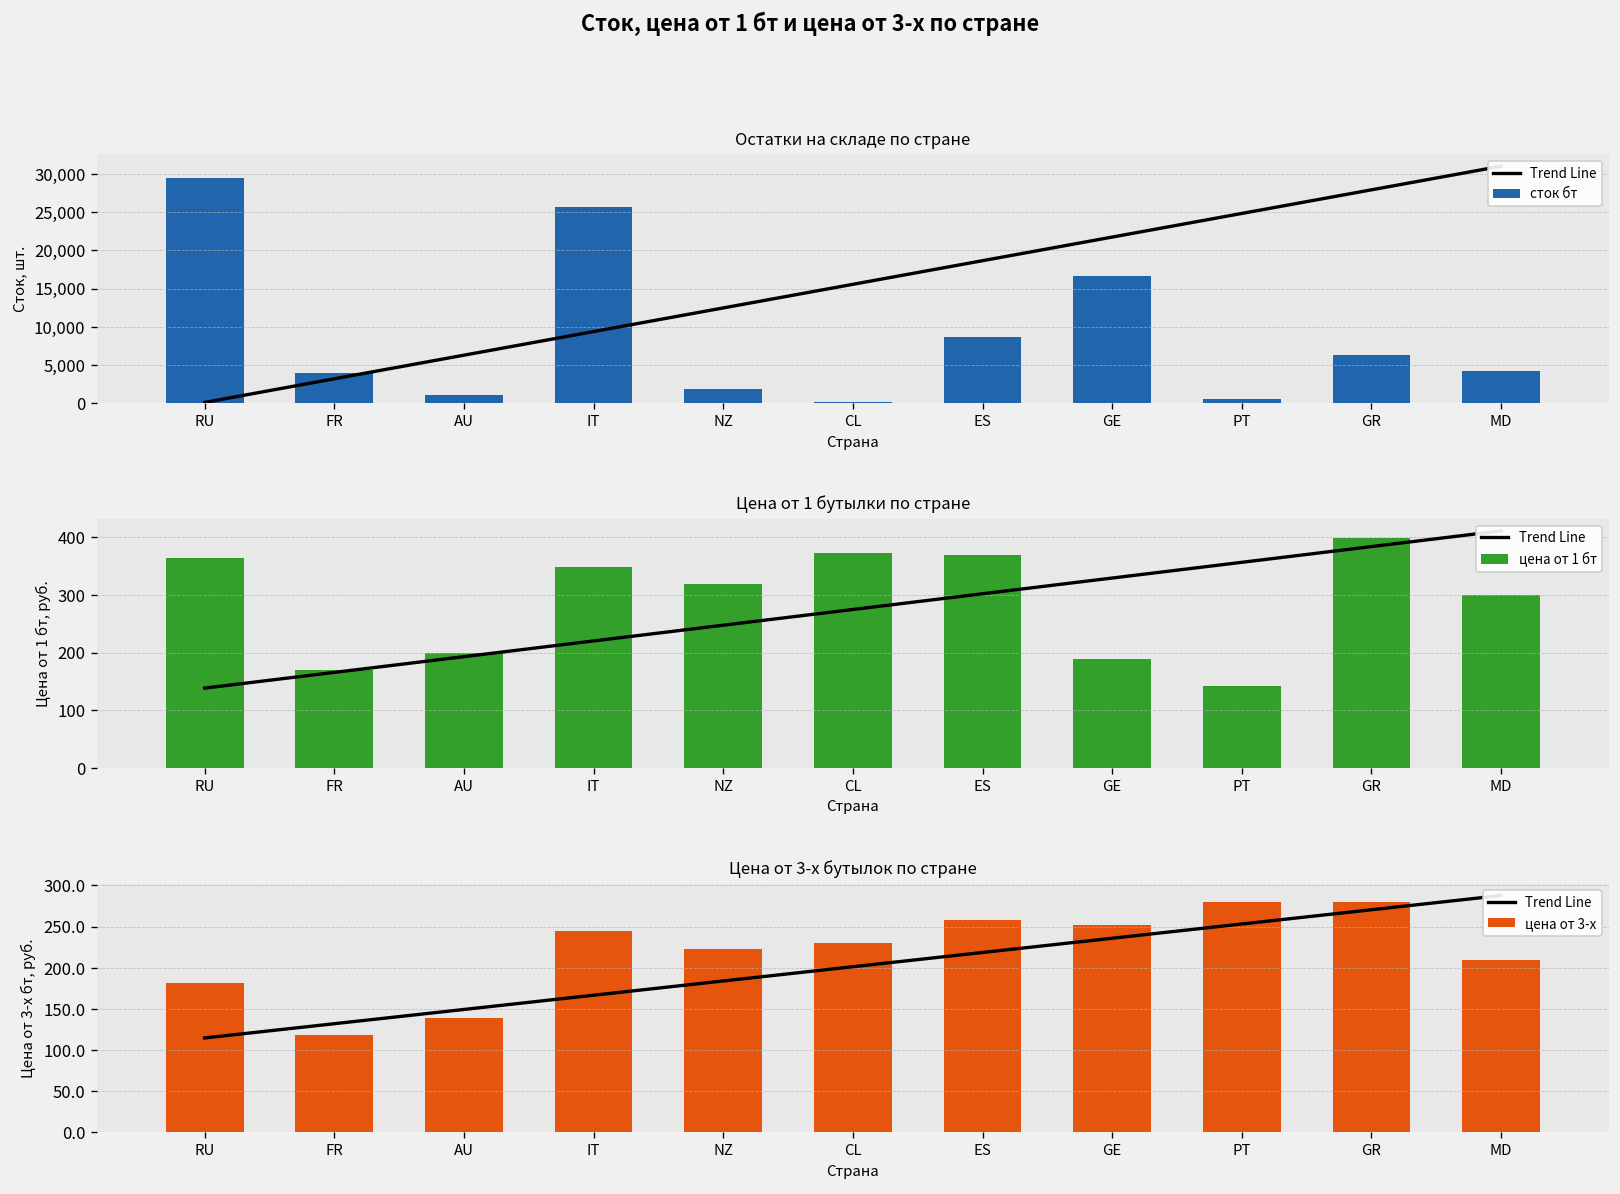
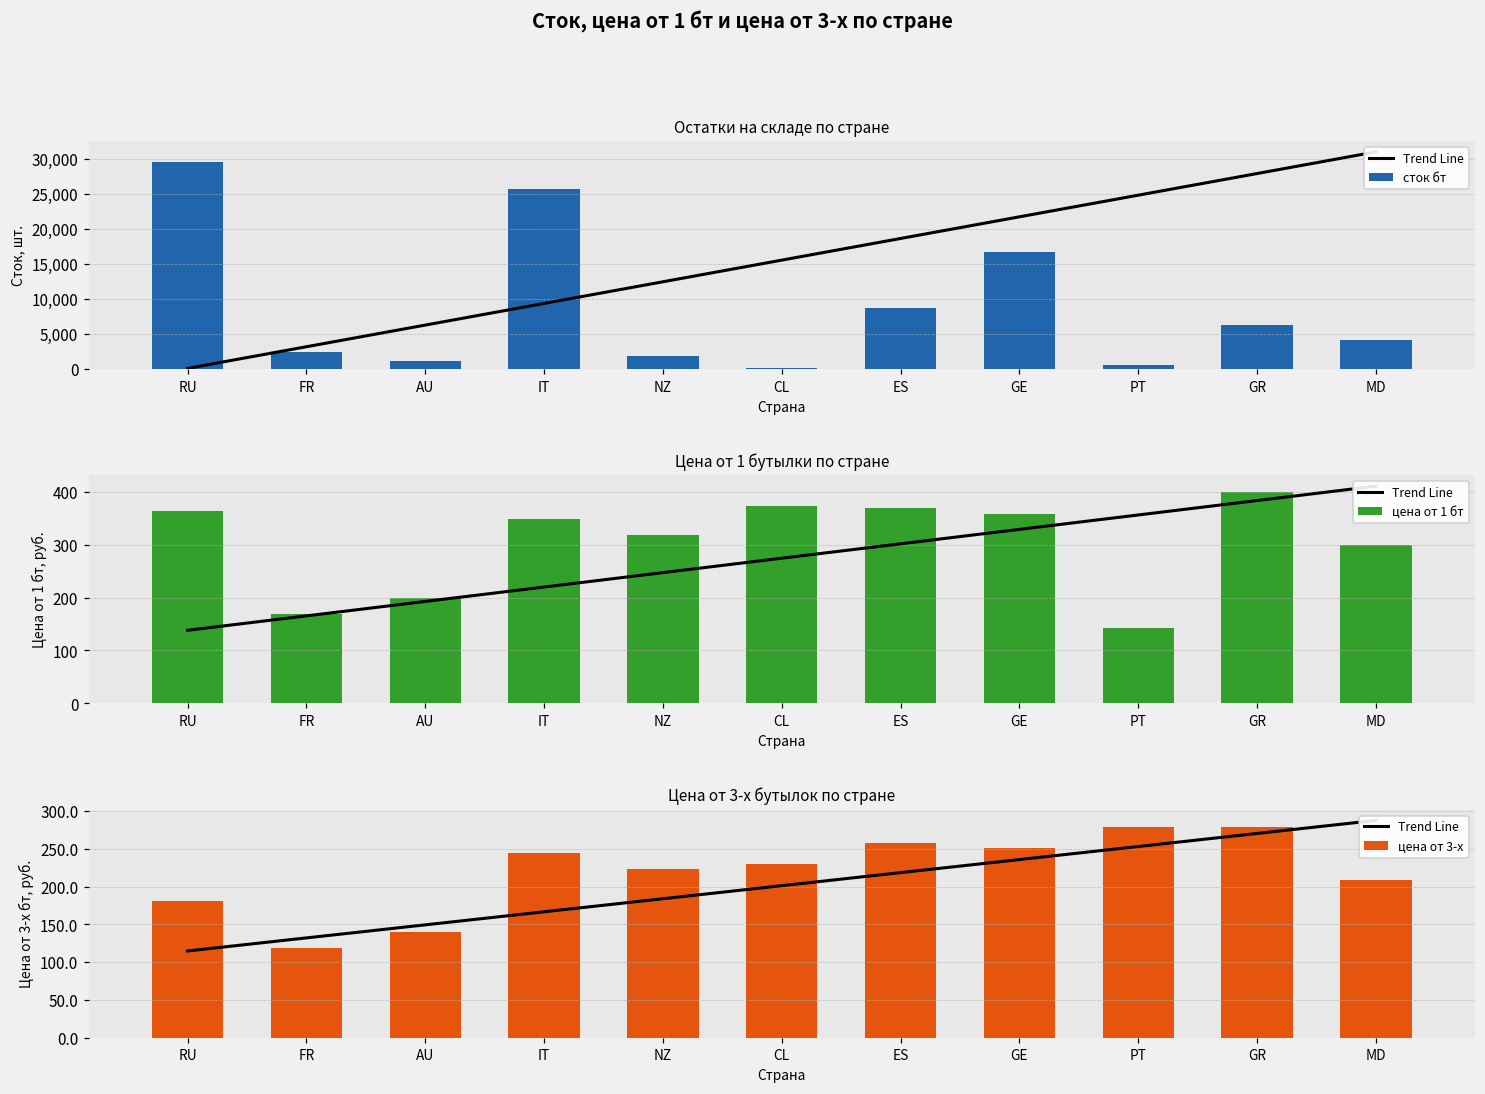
Остатки на складе по стране, сток бт, FR: 4,000 -> 2,000
Цена от 1 бутылки по стране, цена от 1 бт, GE: 190 -> 360
